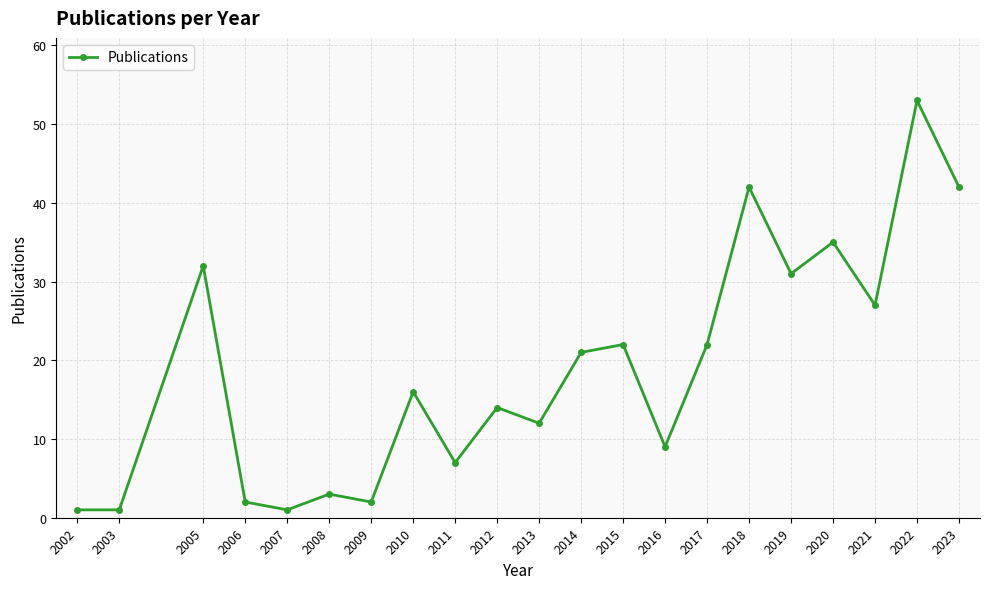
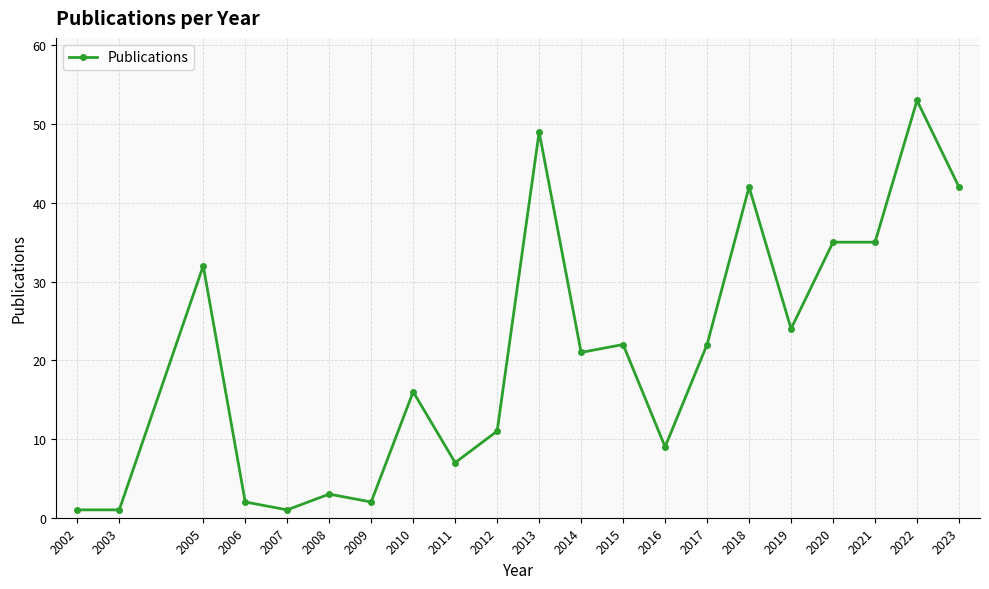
2012: 14 -> 11
2013: 12 -> 49
2019: 31 -> 24
2021: 27 -> 35
